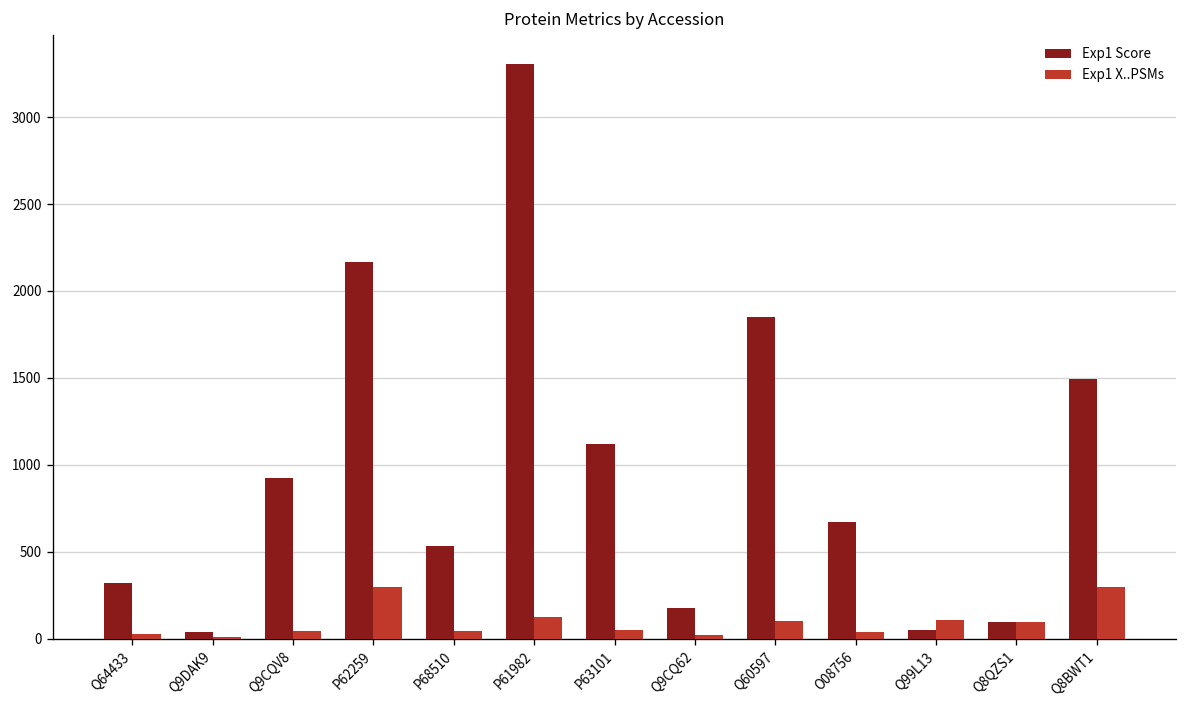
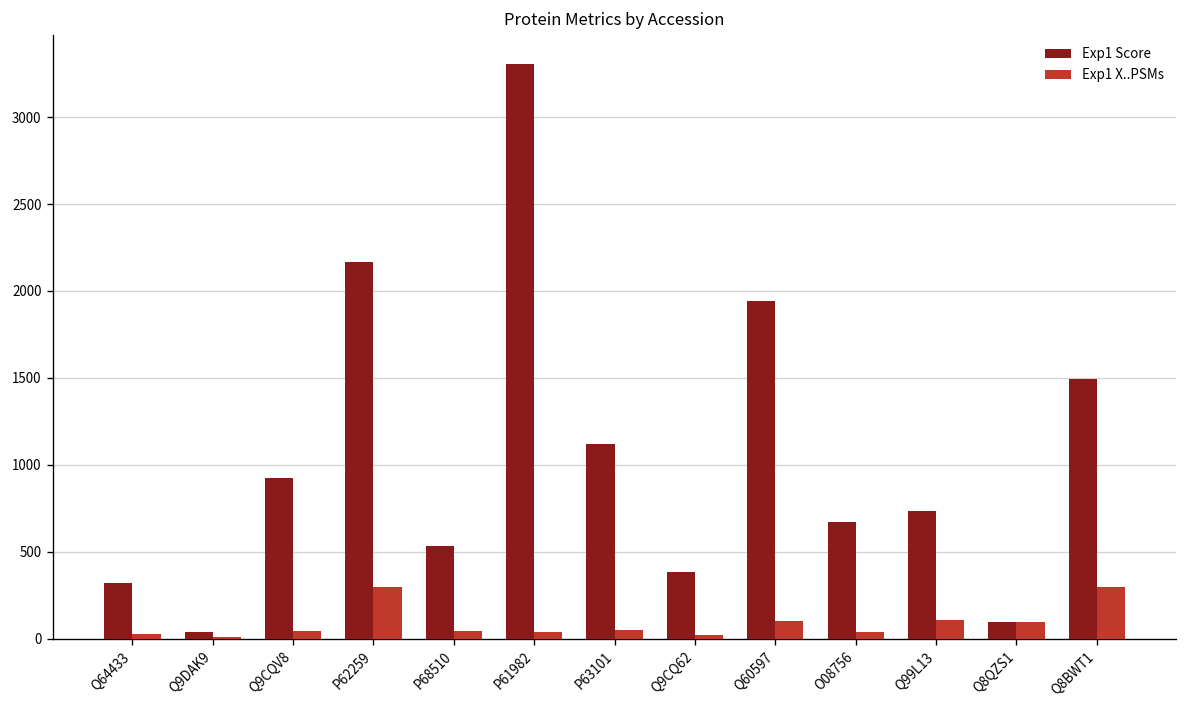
Exp1 X..PSMs, P61982: 120 -> 40
Exp1 Score, Q9CQ62: 170 -> 380
Exp1 Score, Q60597: 1850 -> 1940
Exp1 Score, Q99L13: 50 -> 730
